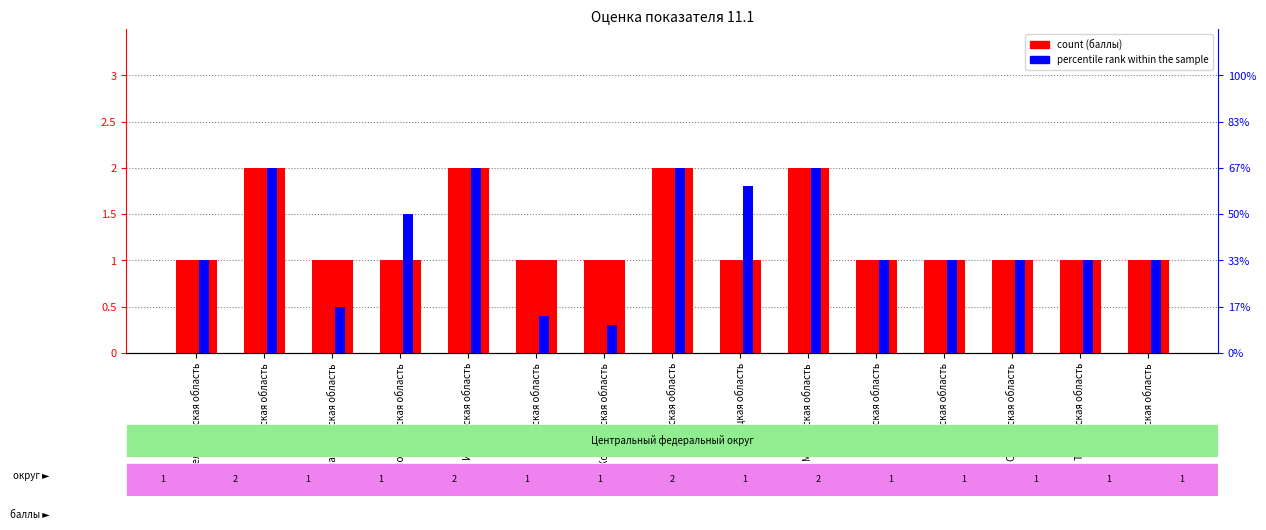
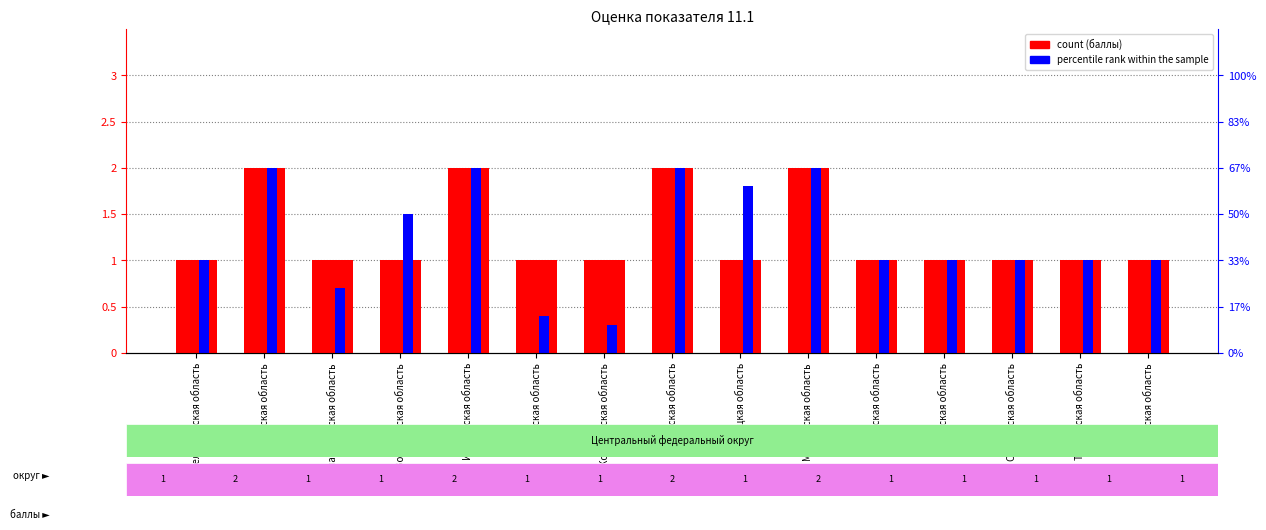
percentile rank within the sample, Владимирская область: 0.5 -> 0.7
